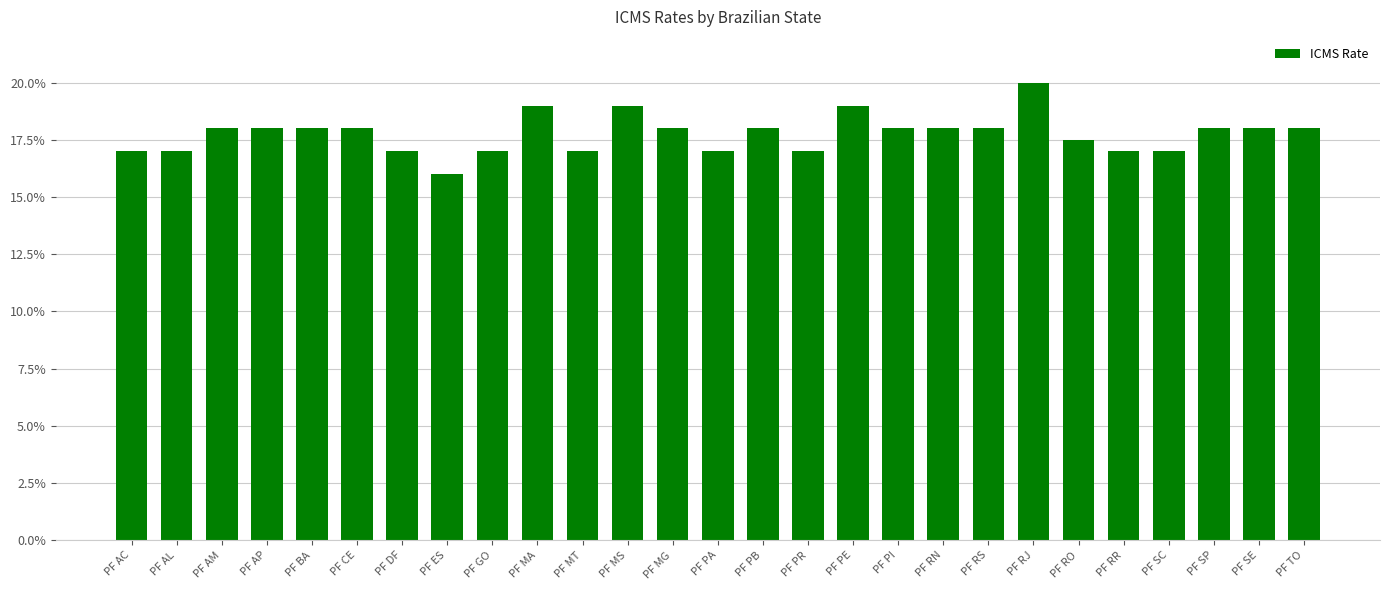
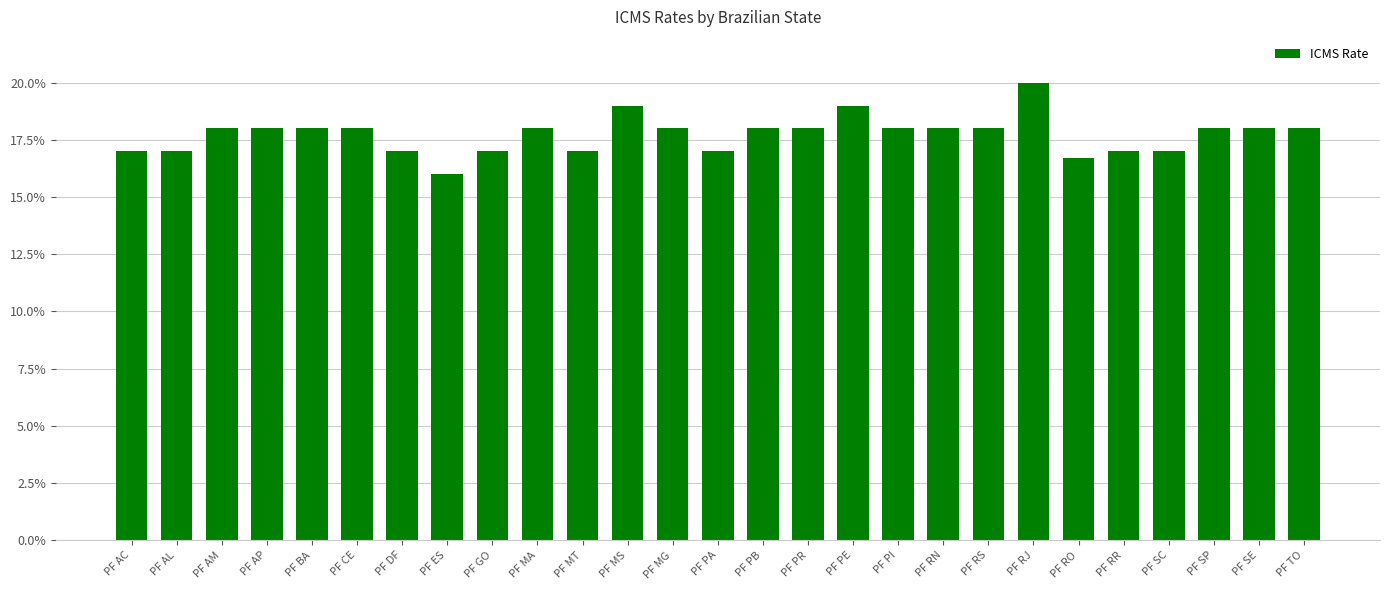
PF MA: 19.0% -> 18.0%
PF PR: 17.0% -> 18.0%
PF RO: 17.5% -> 16.7%
